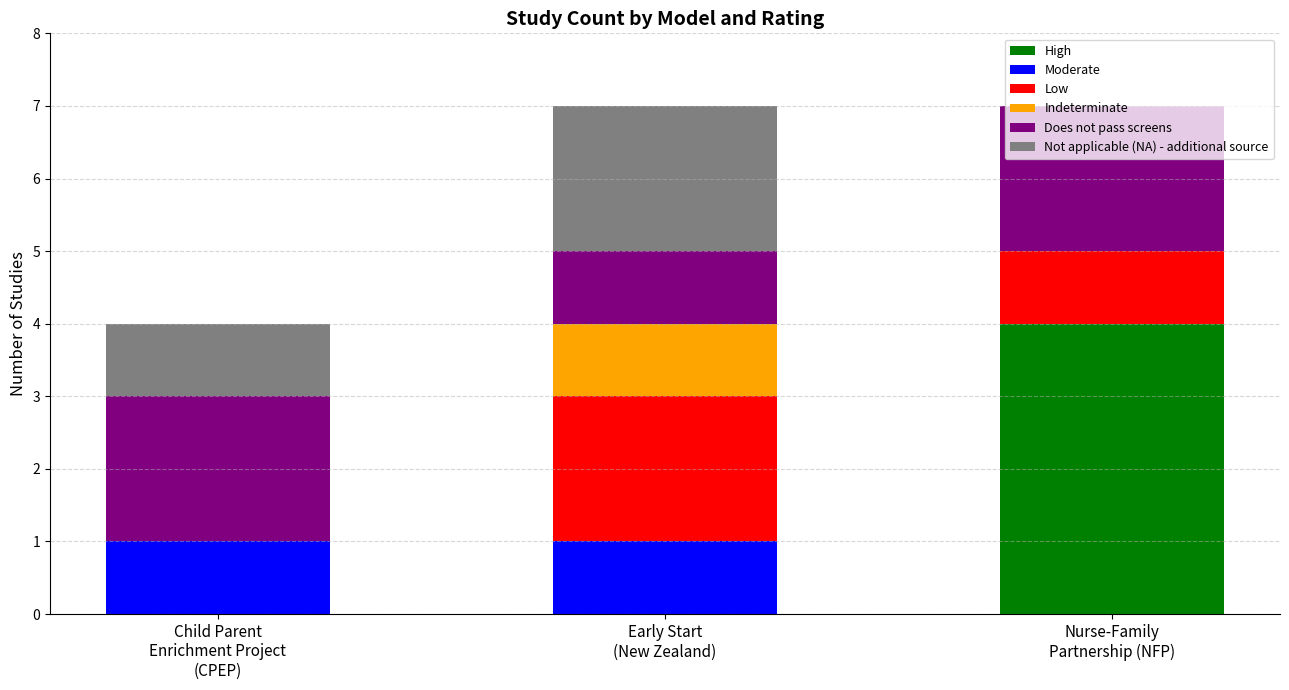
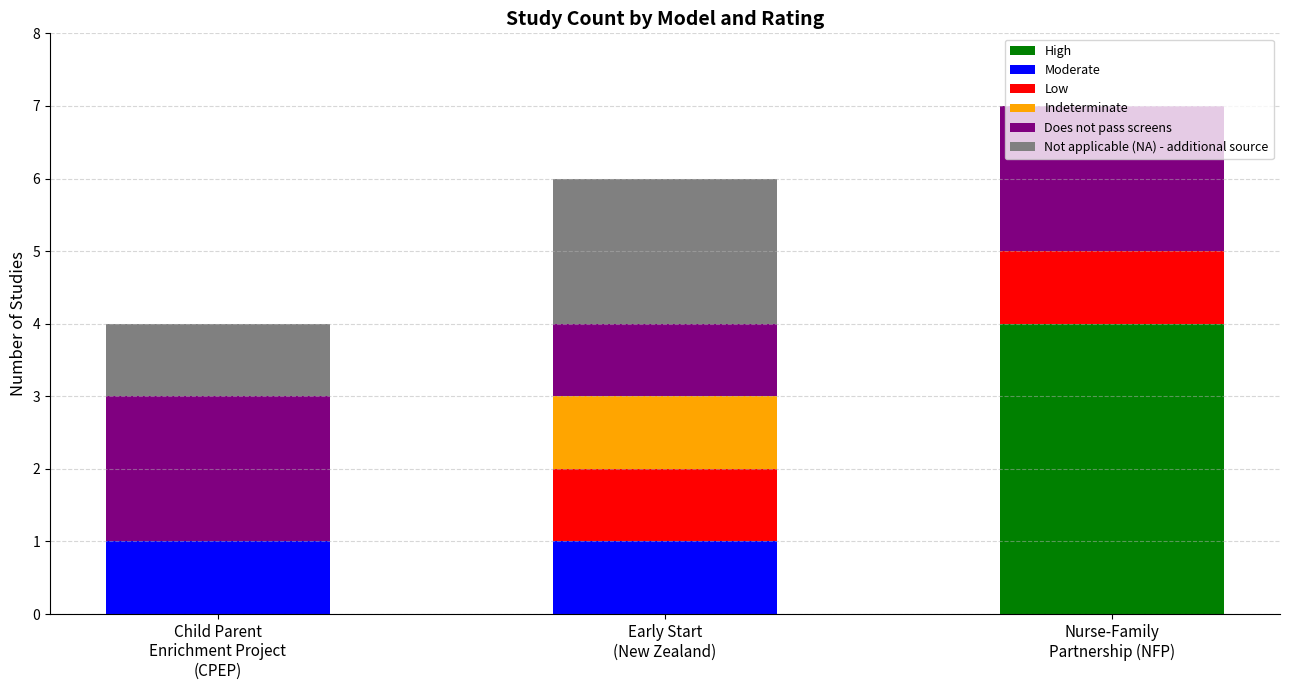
Low, Early Start (New Zealand): 2 -> 1
